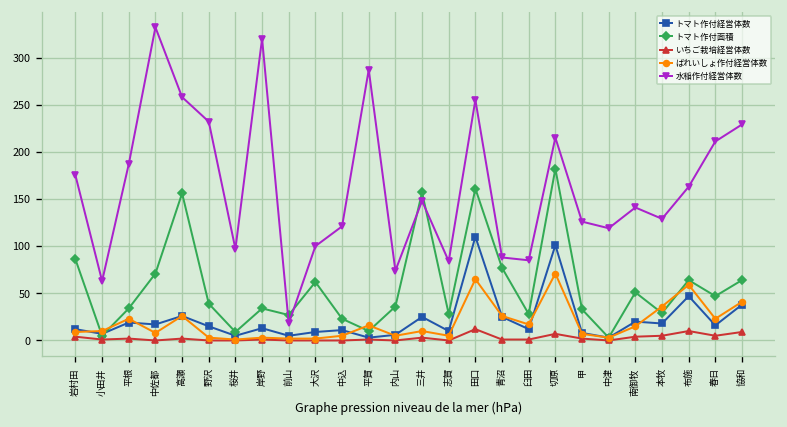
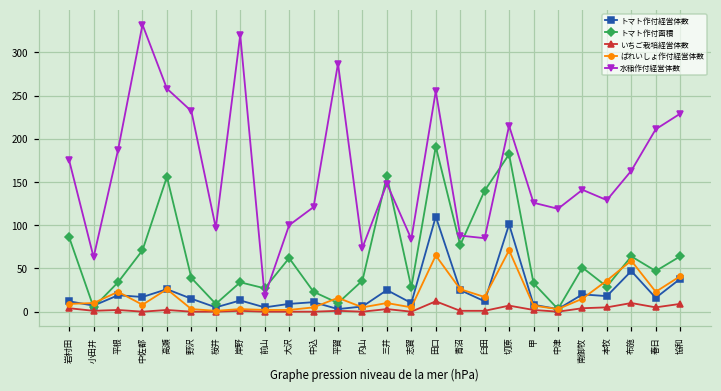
トマト作付面積, 田口: 160 -> 190
トマト作付面積, 臼田: 30 -> 140
